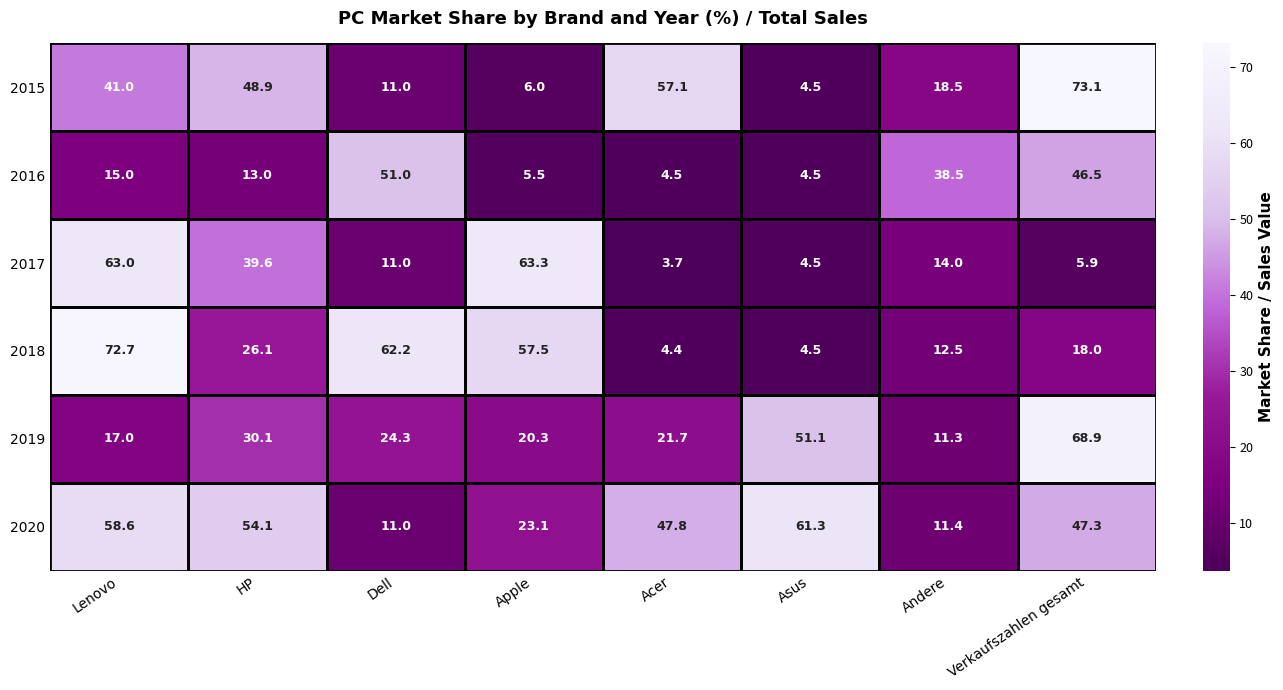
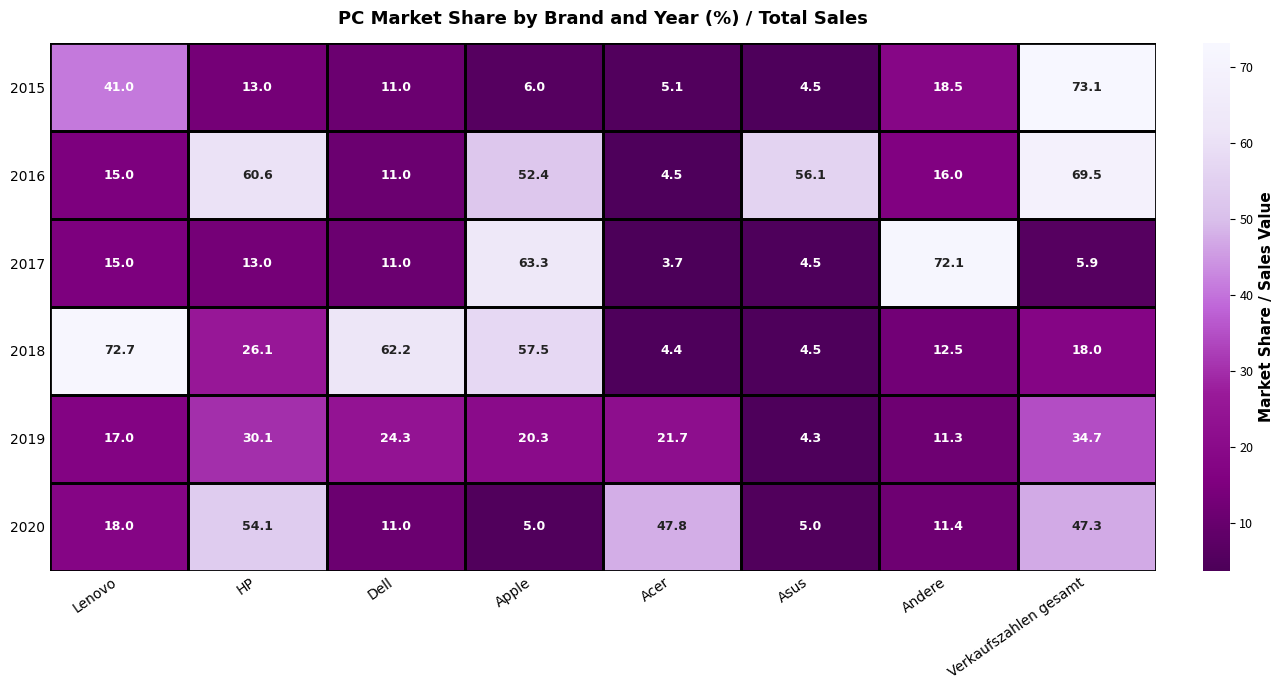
2015, HP: 48.9 -> 13.0
2015, Acer: 57.1 -> 5.1
2016, HP: 13.0 -> 60.6
2016, Dell: 51.0 -> 11.0
2016, Apple: 5.5 -> 52.4
2016, Asus: 4.5 -> 56.1
2016, Andere: 38.5 -> 16.0
2016, Verkaufszahlen gesamt: 46.5 -> 69.5
2017, Lenovo: 63.0 -> 15.0
2017, HP: 39.6 -> 13.0
2017, Andere: 14.0 -> 72.1
2019, Asus: 51.1 -> 4.3
2019, Verkaufszahlen gesamt: 68.9 -> 34.7
2020, Lenovo: 58.6 -> 18.0
2020, Apple: 23.1 -> 5.0
2020, Asus: 61.3 -> 5.0
